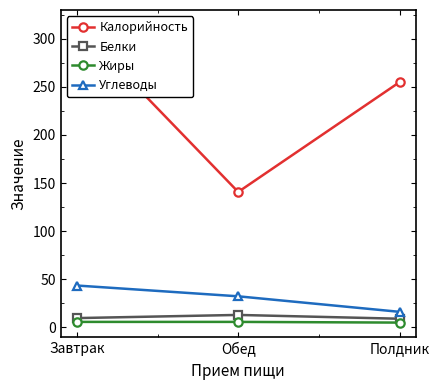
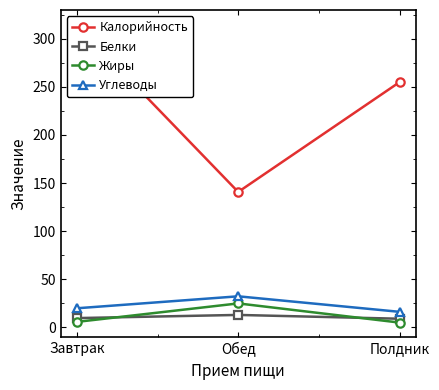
Углеводы, Завтрак: 40 -> 20
Жиры, Обед: 10 -> 20
